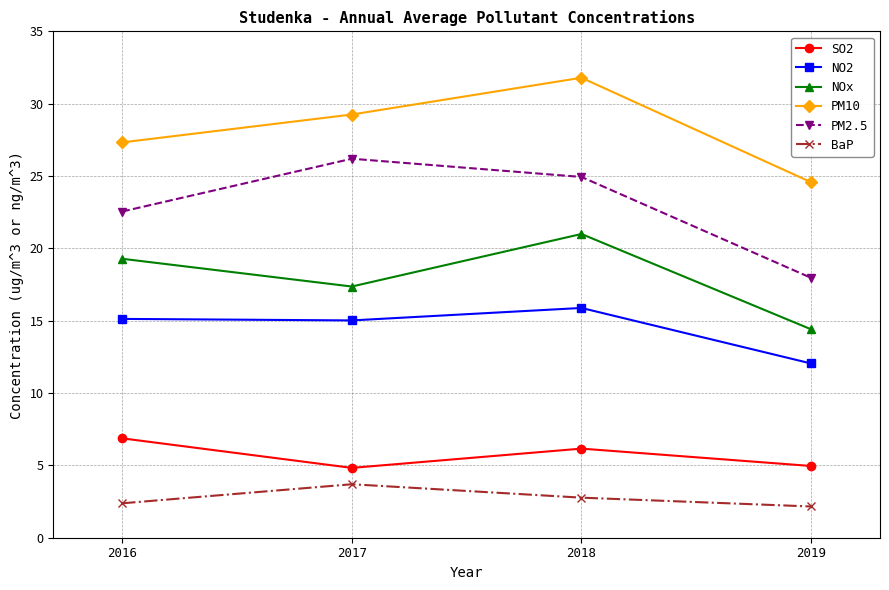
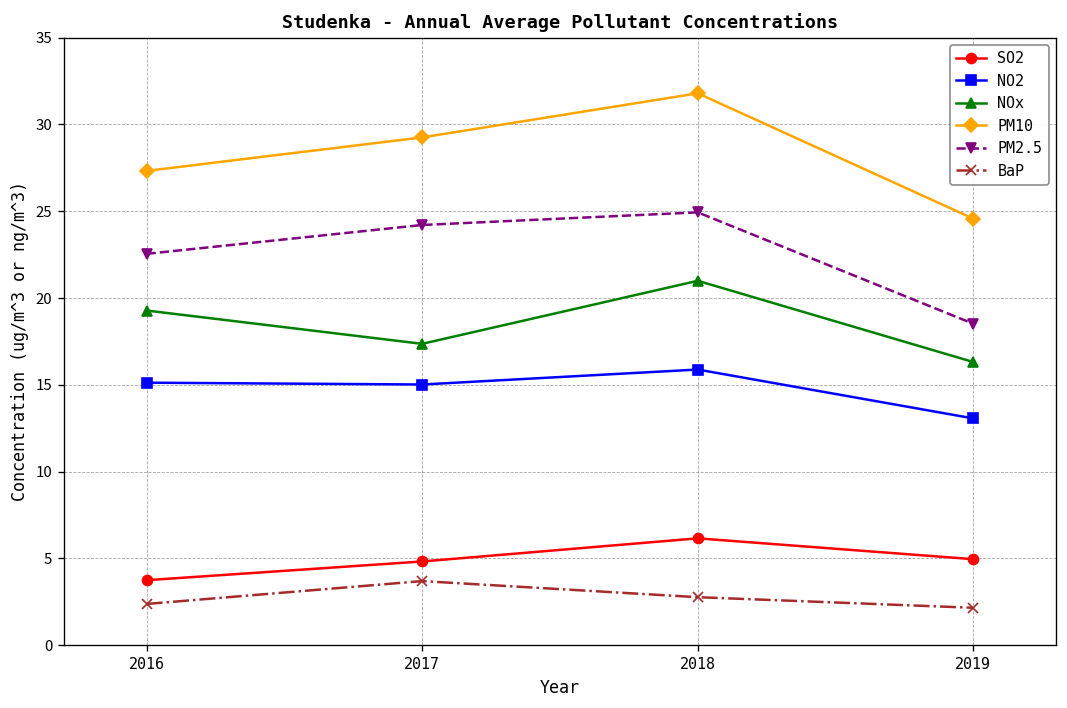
SO2, 2016: 6.9 -> 3.7
PM2.5, 2017: 26.2 -> 24.2
NO2, 2019: 12.0 -> 13.1
NOx, 2019: 14.4 -> 16.3
PM2.5, 2019: 18.0 -> 18.5
